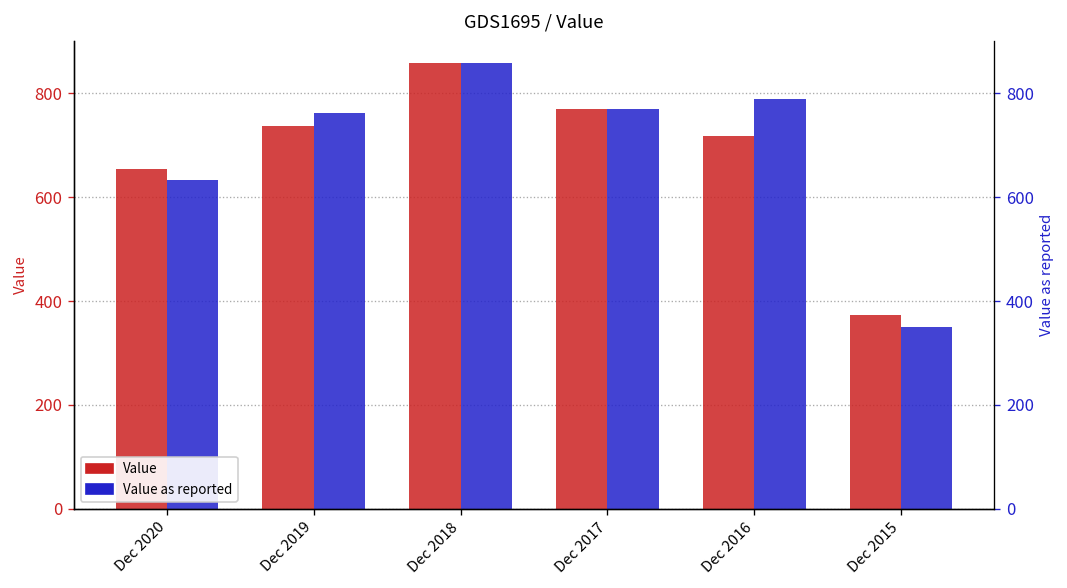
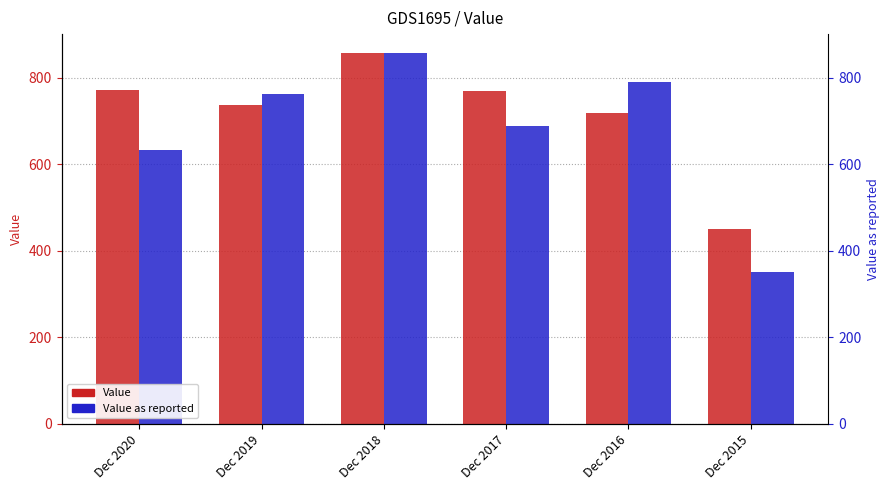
Value, Dec 2020: 650 -> 770
Value as reported, Dec 2017: 770 -> 690
Value, Dec 2015: 370 -> 450
